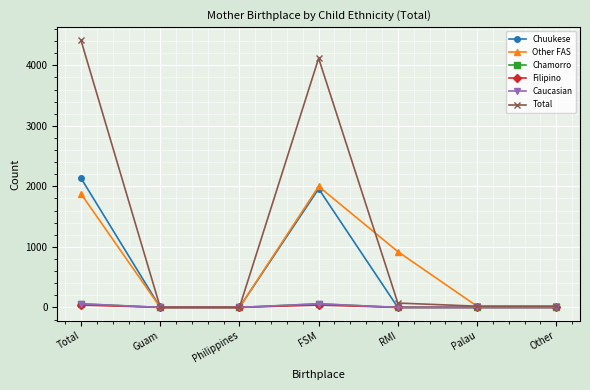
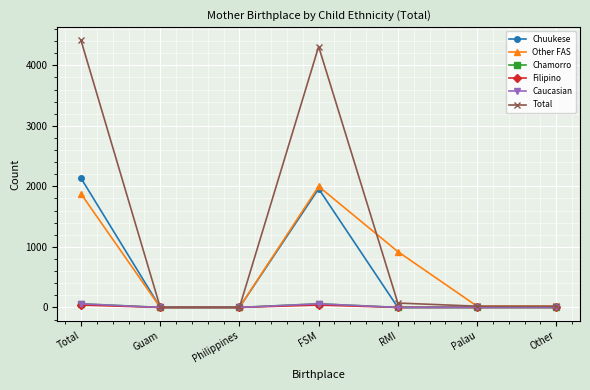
Total, FSM: 4100 -> 4300
